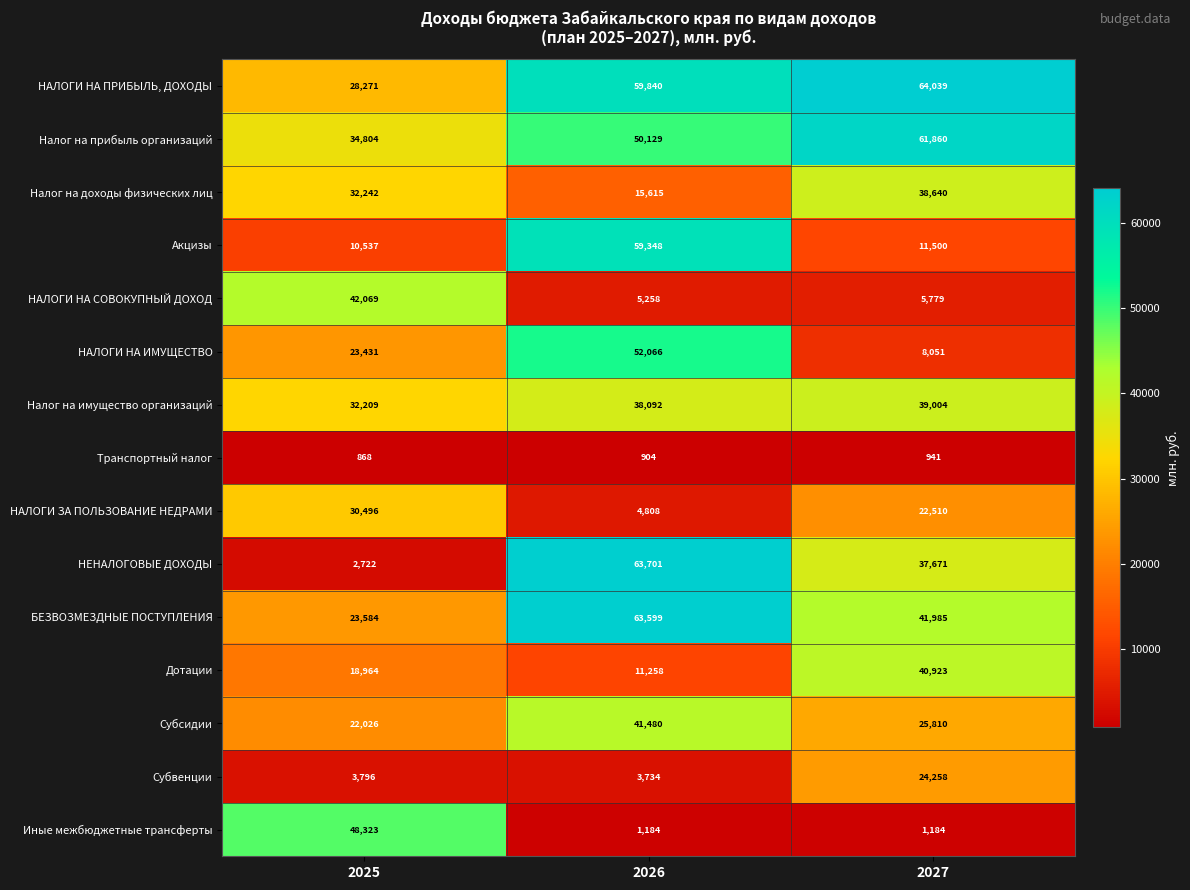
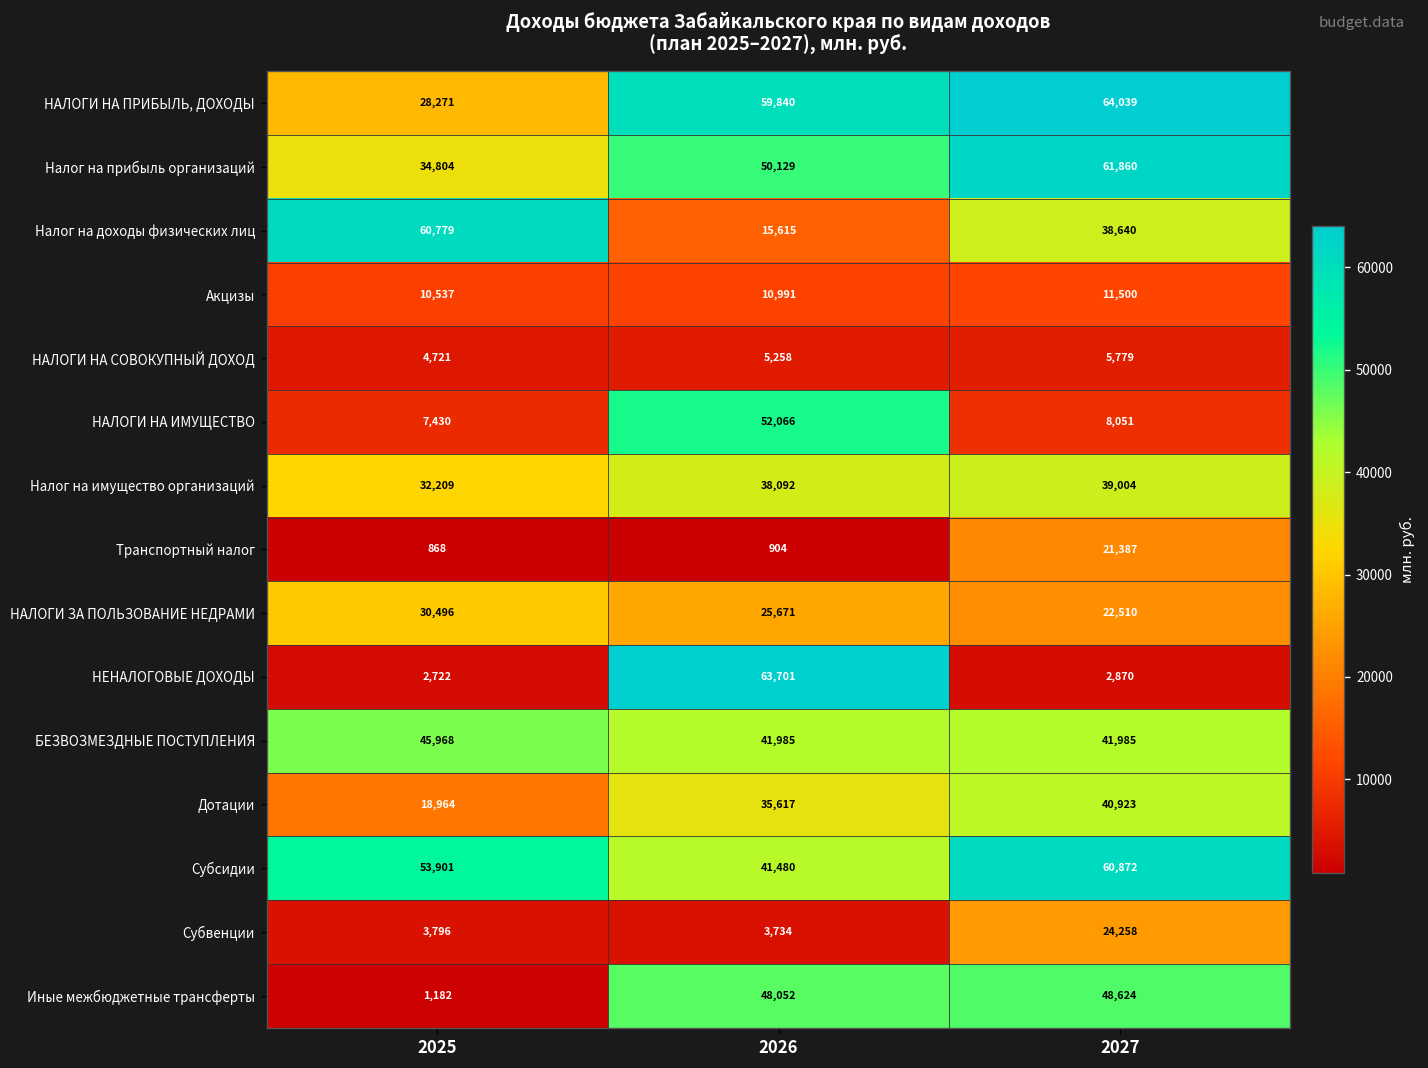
Налог на доходы физических лиц, 2025: 32,242 -> 60,779
Акцизы, 2026: 59,348 -> 10,991
НАЛОГИ НА СОВОКУПНЫЙ ДОХОД, 2025: 42,069 -> 4,721
НАЛОГИ НА ИМУЩЕСТВО, 2025: 23,431 -> 7,430
Транспортный налог, 2027: 941 -> 21,387
НАЛОГИ ЗА ПОЛЬЗОВАНИЕ НЕДРАМИ, 2026: 4,808 -> 25,671
НЕНАЛОГОВЫЕ ДОХОДЫ, 2027: 37,671 -> 2,870
БЕЗВОЗМЕЗДНЫЕ ПОСТУПЛЕНИЯ, 2025: 23,584 -> 45,968
БЕЗВОЗМЕЗДНЫЕ ПОСТУПЛЕНИЯ, 2026: 63,599 -> 41,985
Дотации, 2026: 11,258 -> 35,617
Субсидии, 2025: 22,026 -> 53,901
Субсидии, 2027: 25,810 -> 60,872
Иные межбюджетные трансферты, 2025: 48,323 -> 1,182
Иные межбюджетные трансферты, 2026: 1,184 -> 48,052
Иные межбюджетные трансферты, 2027: 1,184 -> 48,624
